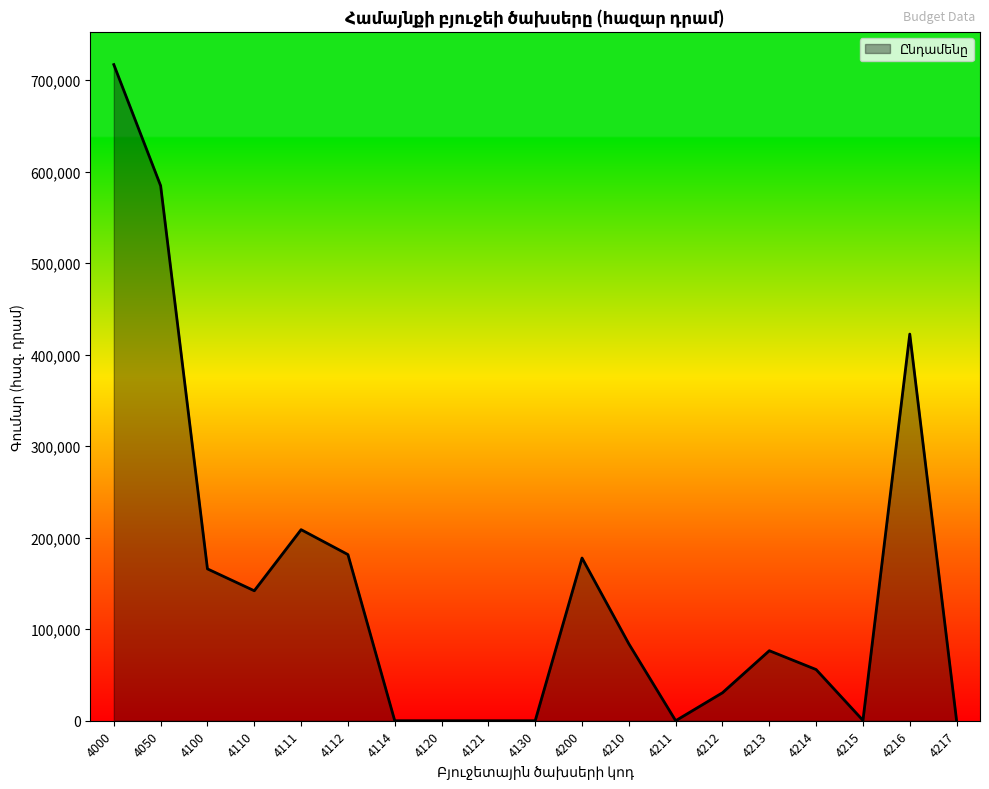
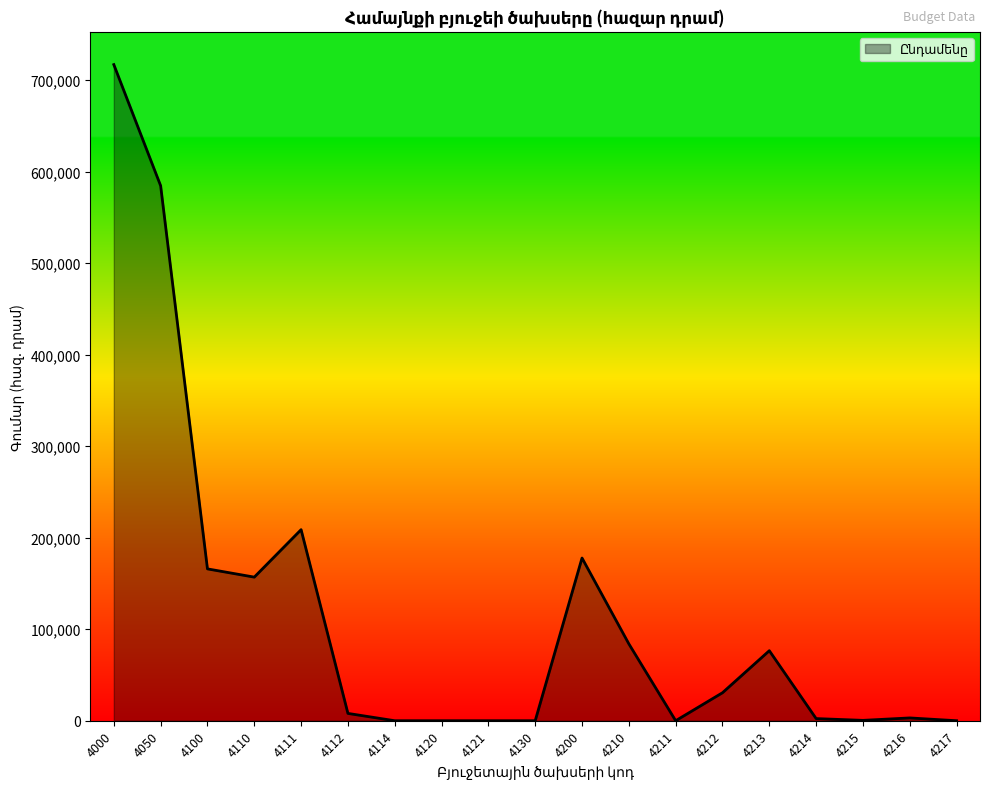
4110: 140,000 -> 160,000
4112: 180,000 -> 10,000
4214: 60,000 -> 0
4216: 420,000 -> 0
